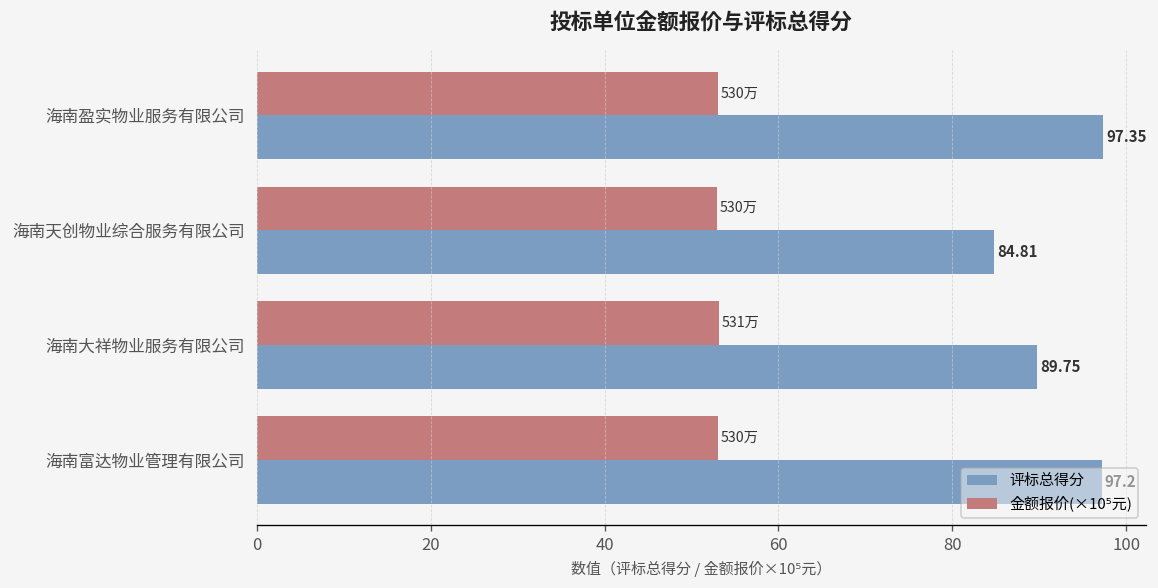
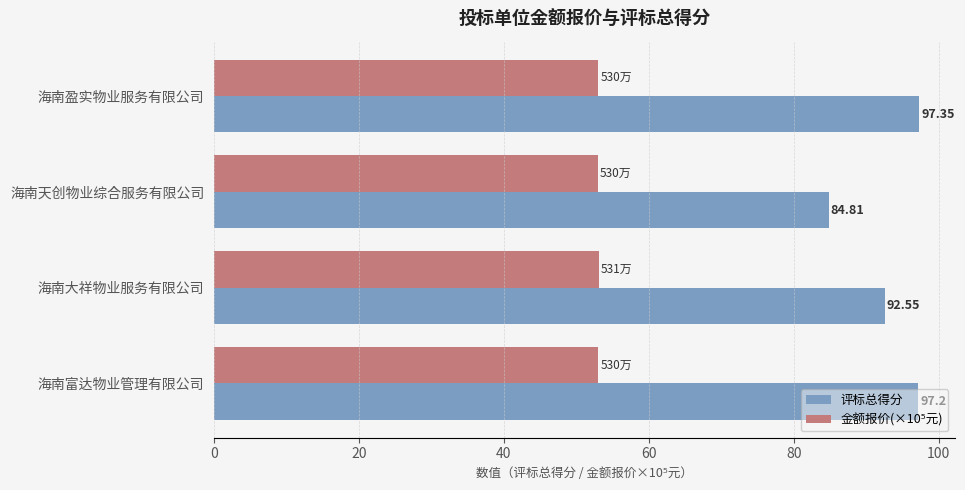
评标总得分, 海南大祥物业服务有限公司: 89.75 -> 92.55
